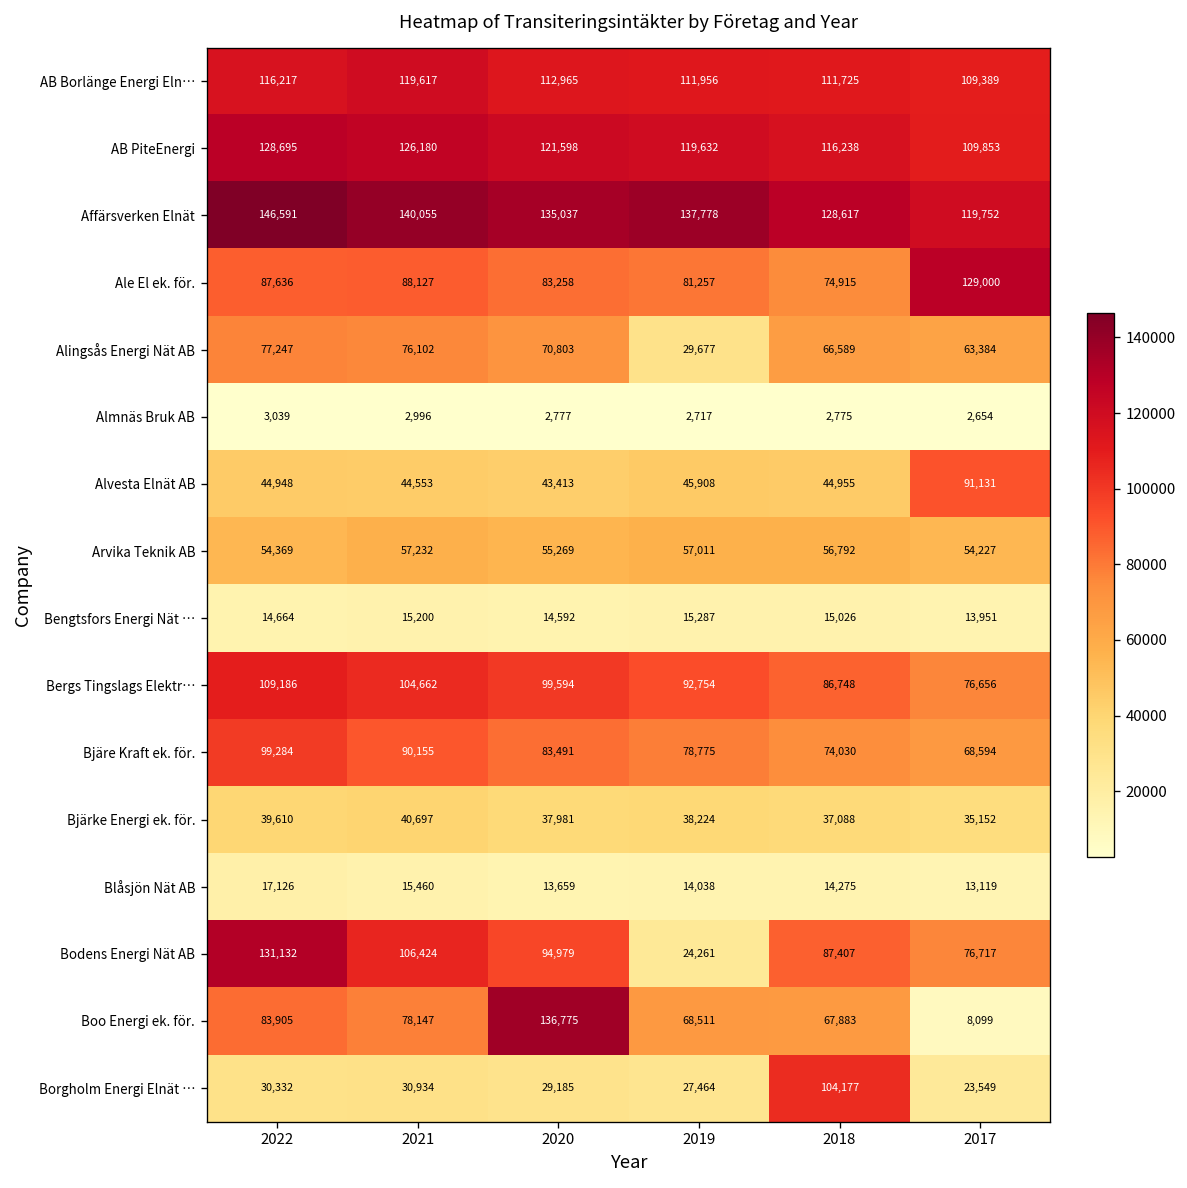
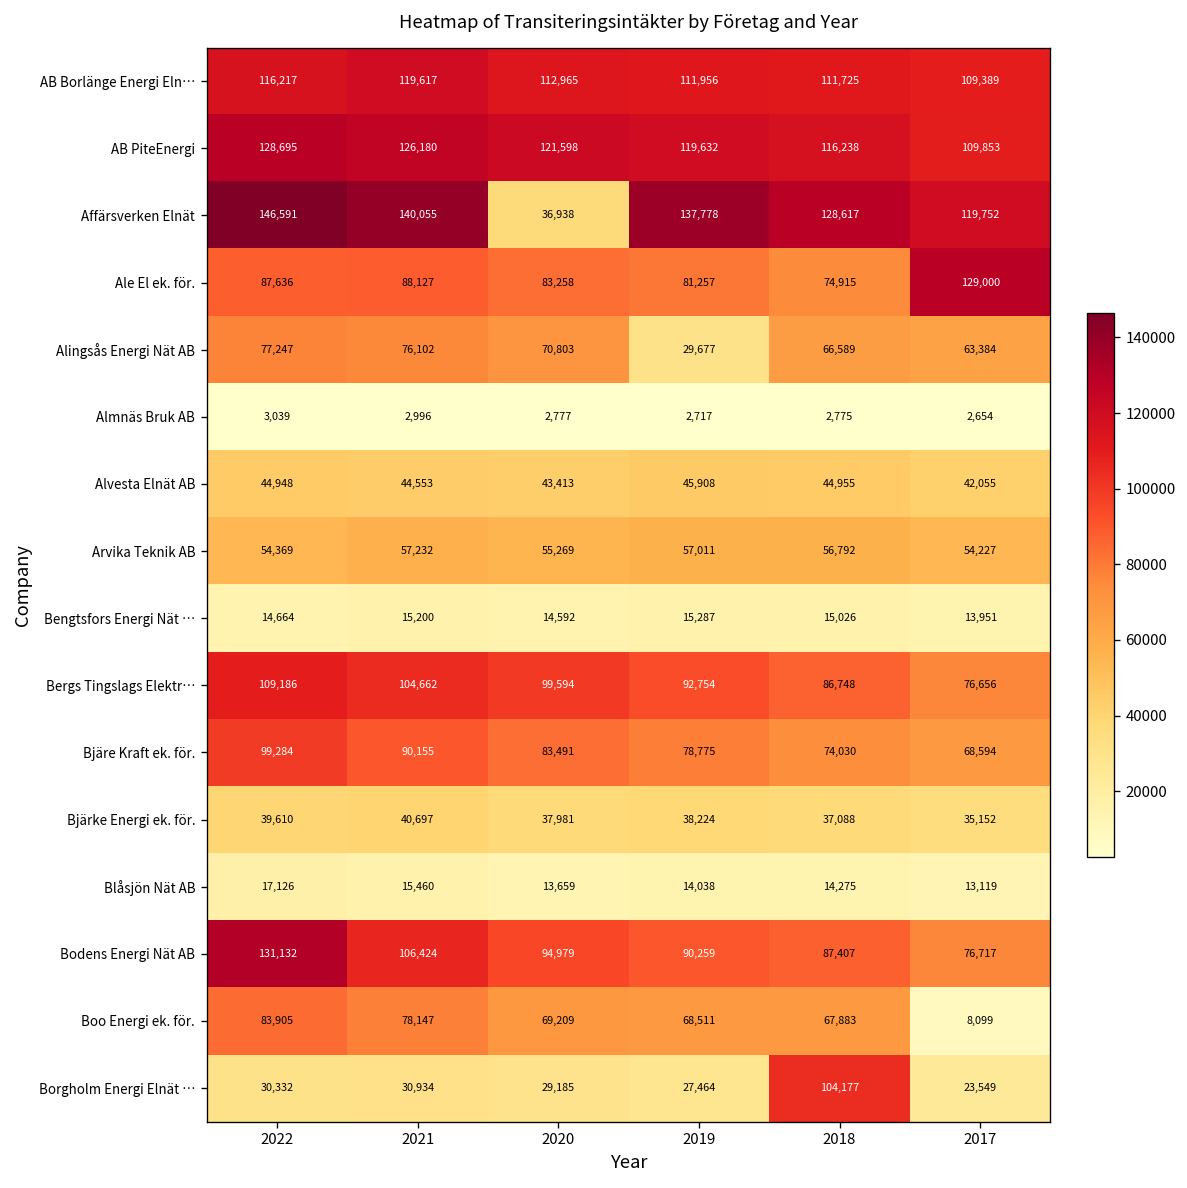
Affärsverken Elnät, 2020: 135,037 -> 36,938
Alvesta Elnät AB, 2017: 91,131 -> 42,055
Bodens Energi Nät AB, 2019: 24,261 -> 90,259
Boo Energi ek. för., 2020: 136,775 -> 69,209
